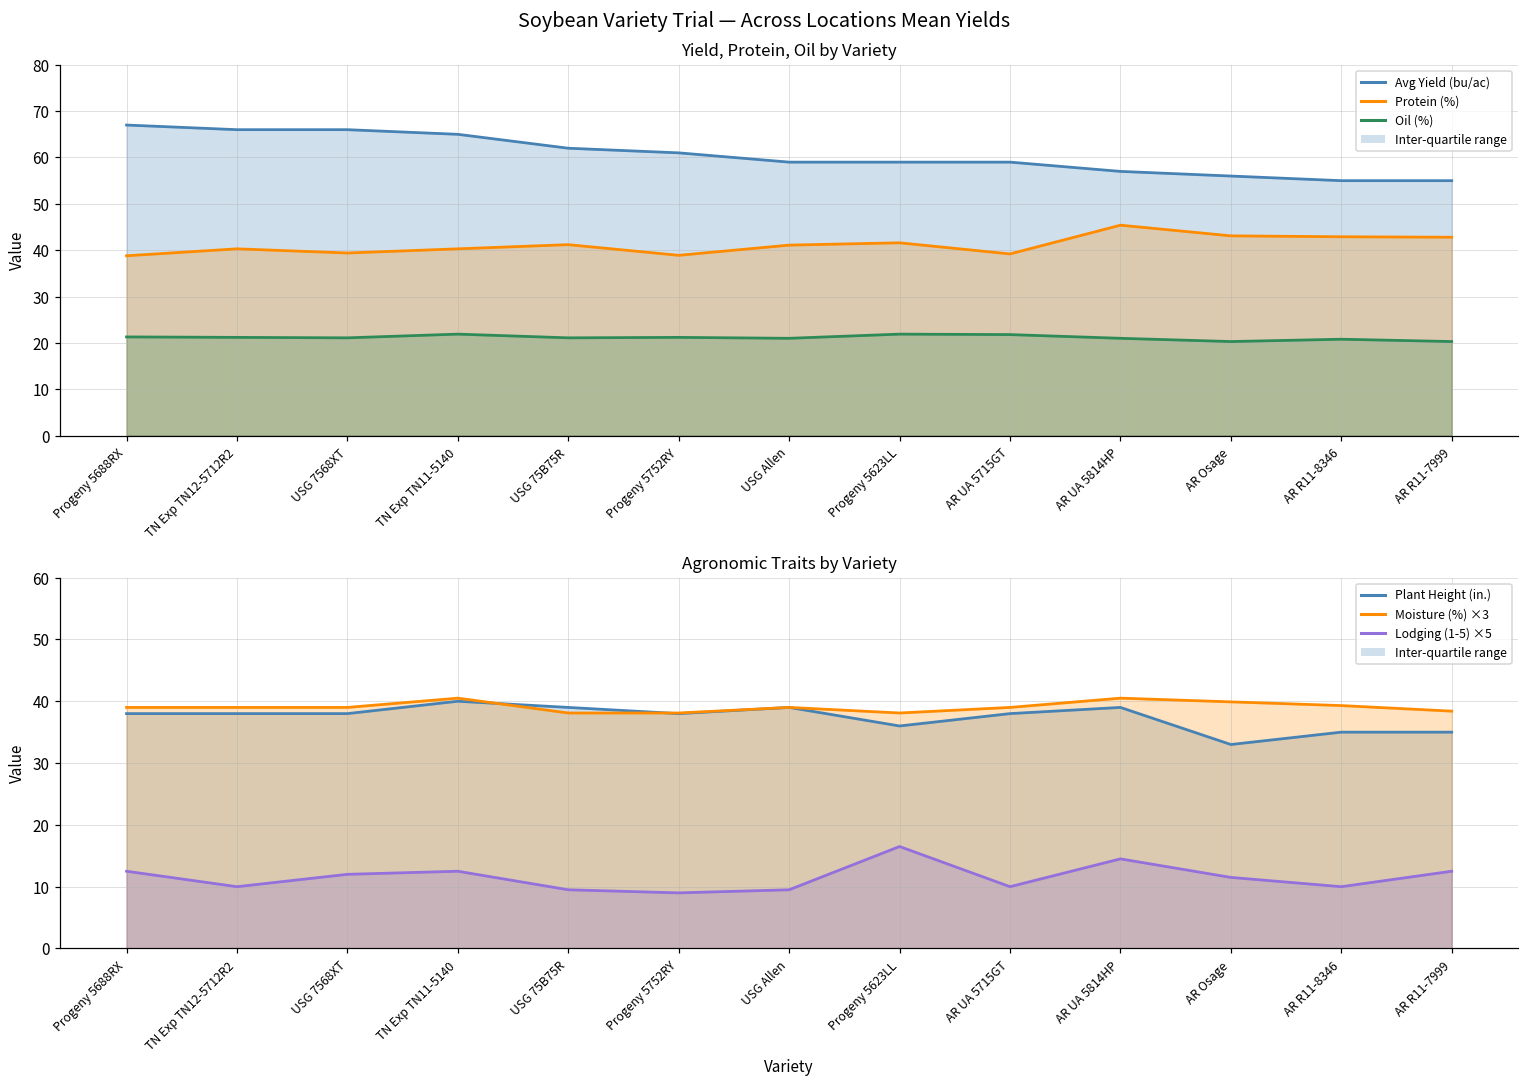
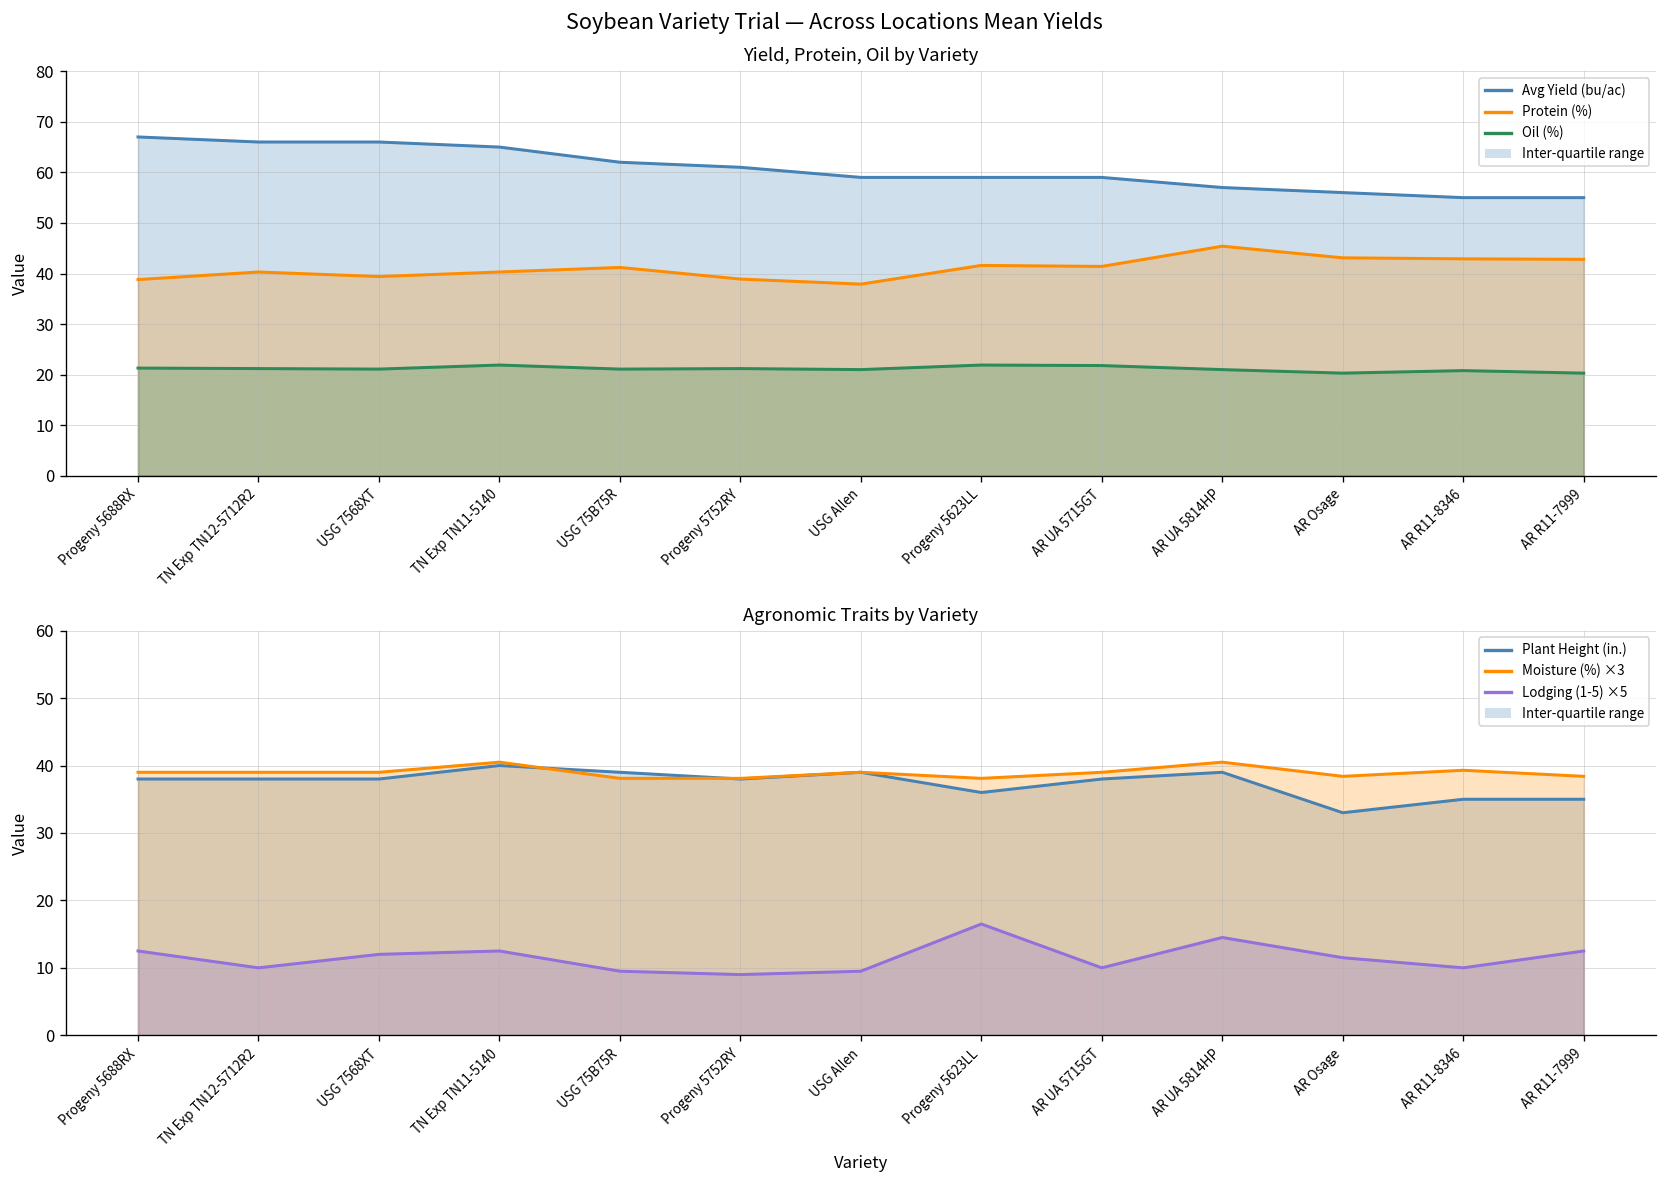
Yield, Protein, Oil by Variety, Protein (%), USG Allen: 41 -> 38
Yield, Protein, Oil by Variety, Protein (%), AR UA 5715GT: 39 -> 41
Agronomic Traits by Variety, Moisture (%) ×3, AR Osage: 40 -> 38
